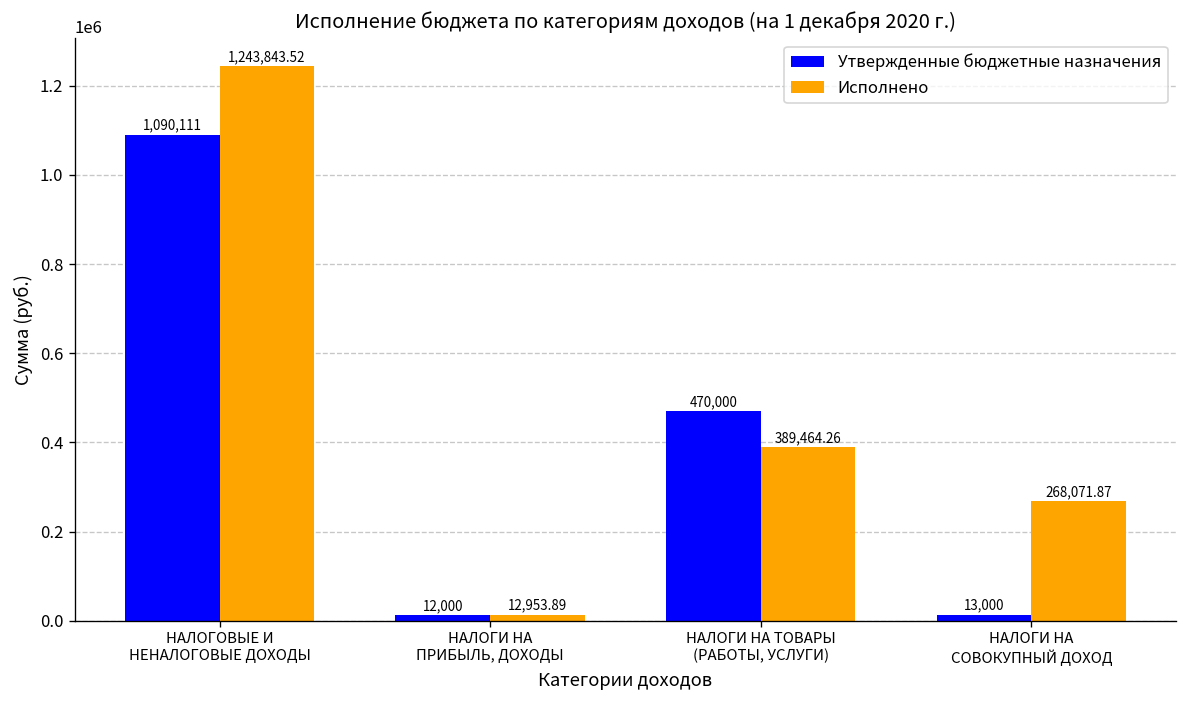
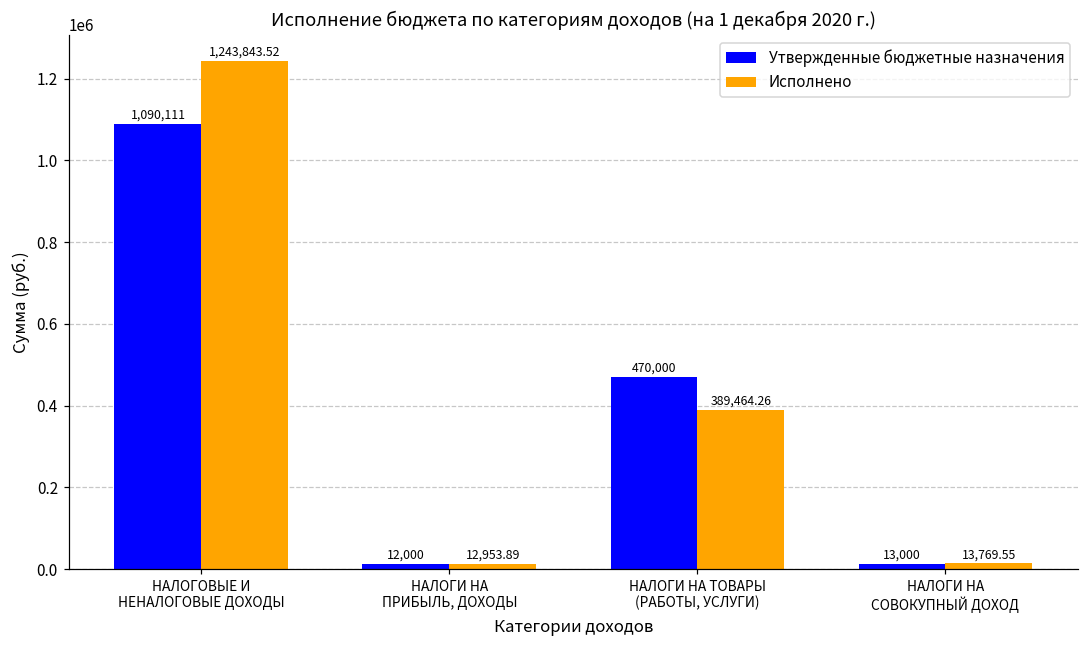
Исполнено, НАЛОГИ НА СОВОКУПНЫЙ ДОХОД: 268,071.87 -> 13,769.55
